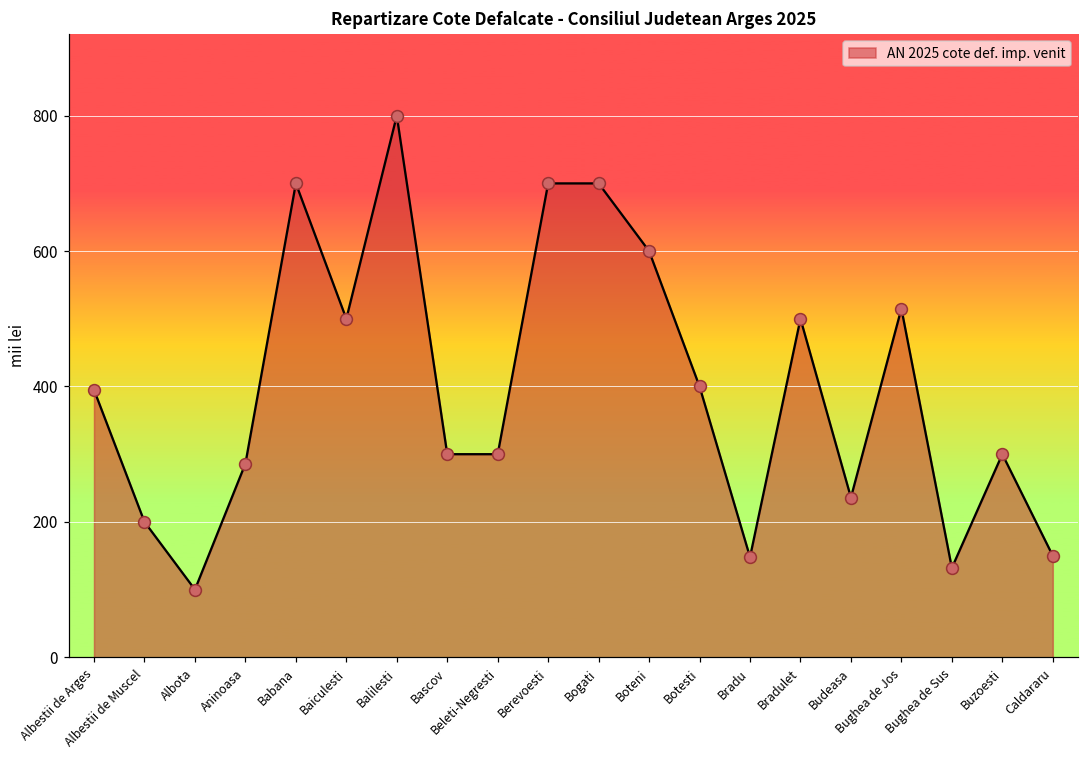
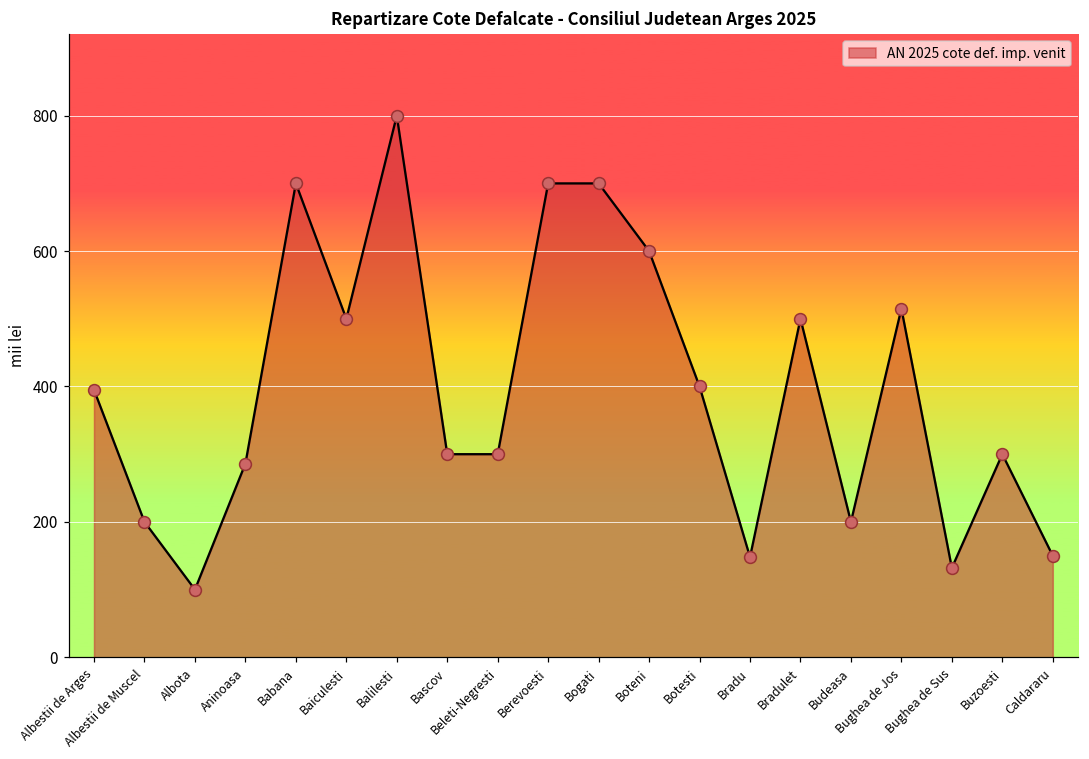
Budeasa: 240 -> 200
